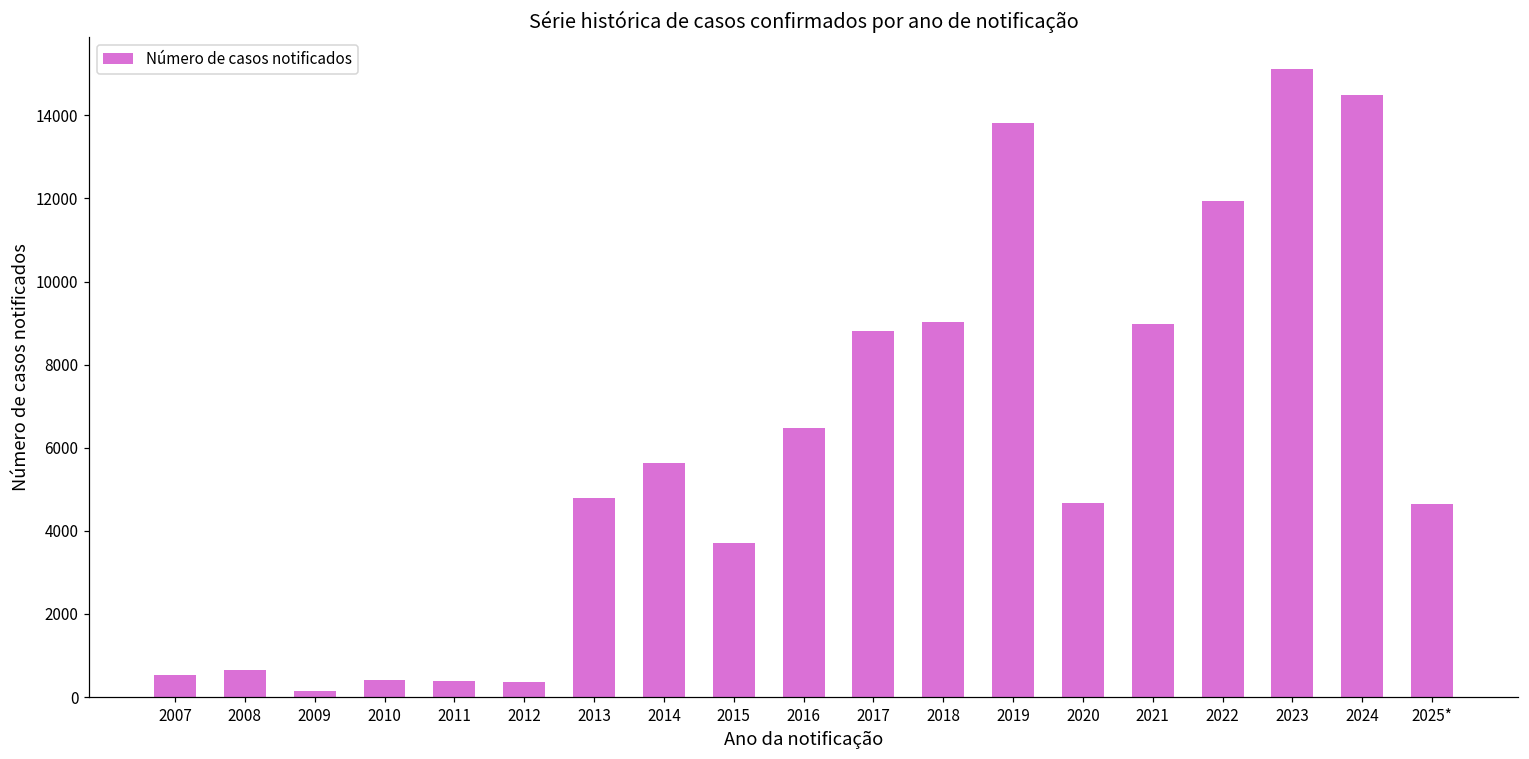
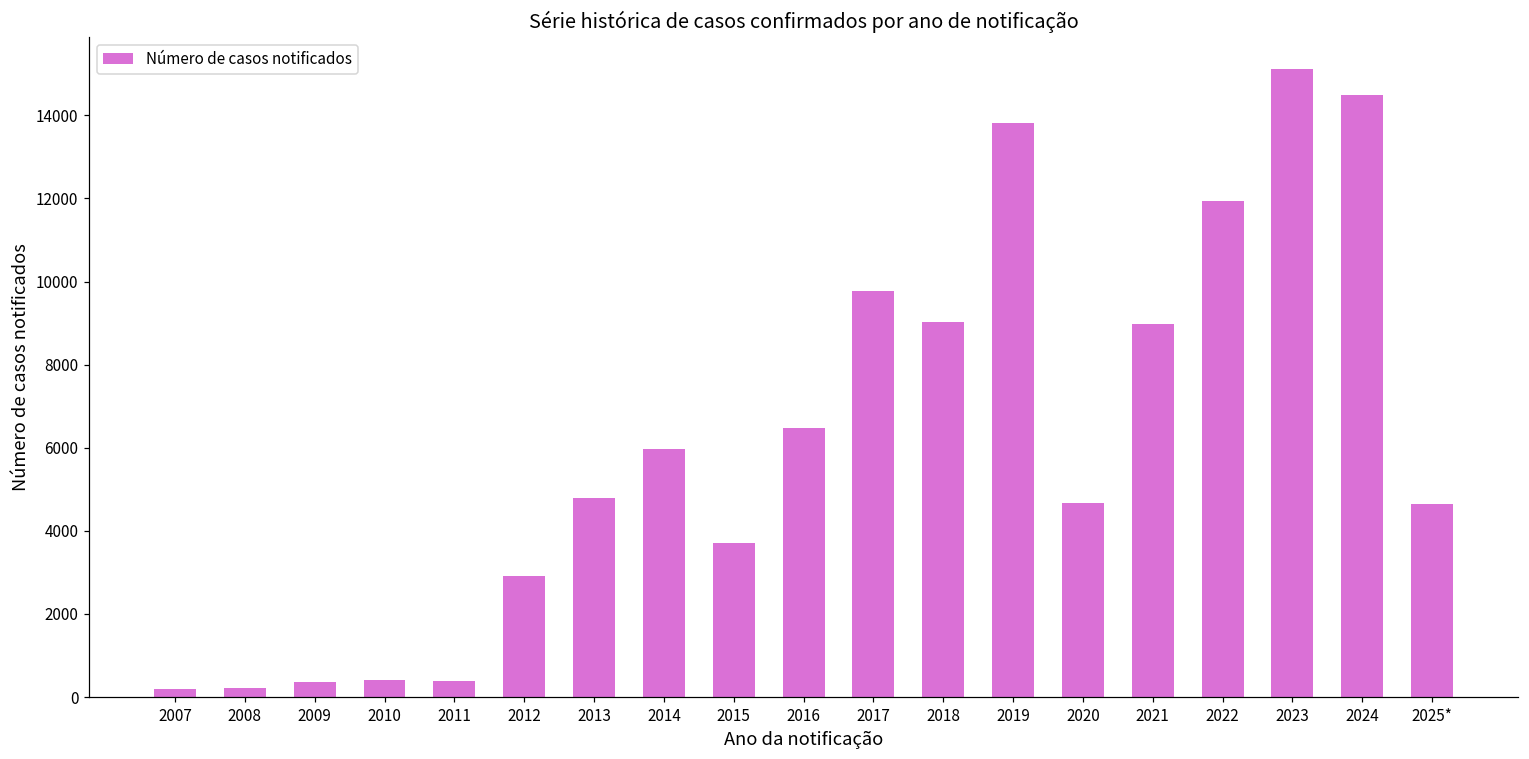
2007: 500 -> 200
2008: 700 -> 200
2009: 100 -> 400
2012: 400 -> 2900
2014: 5600 -> 6000
2017: 8800 -> 9800
